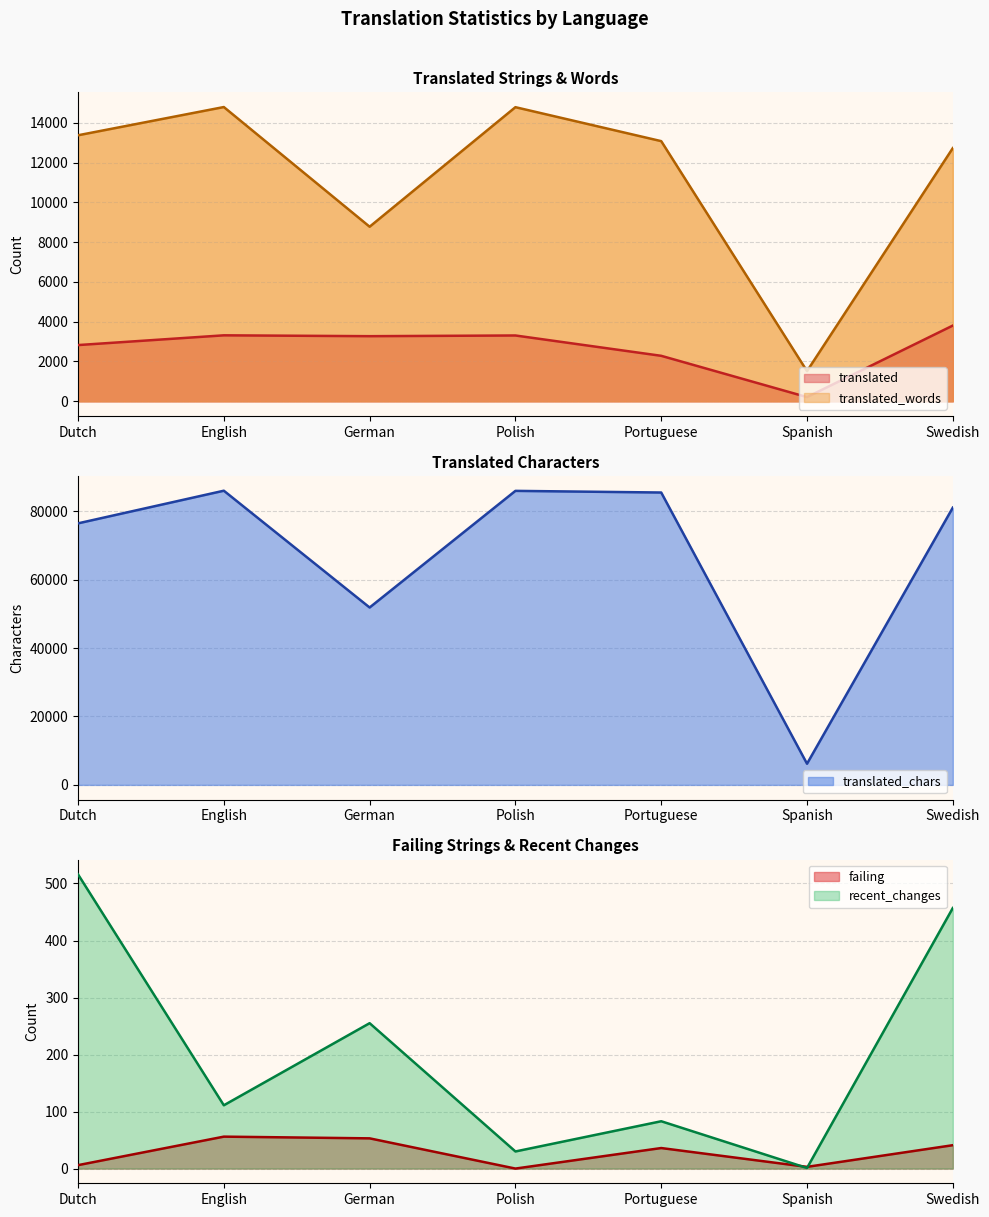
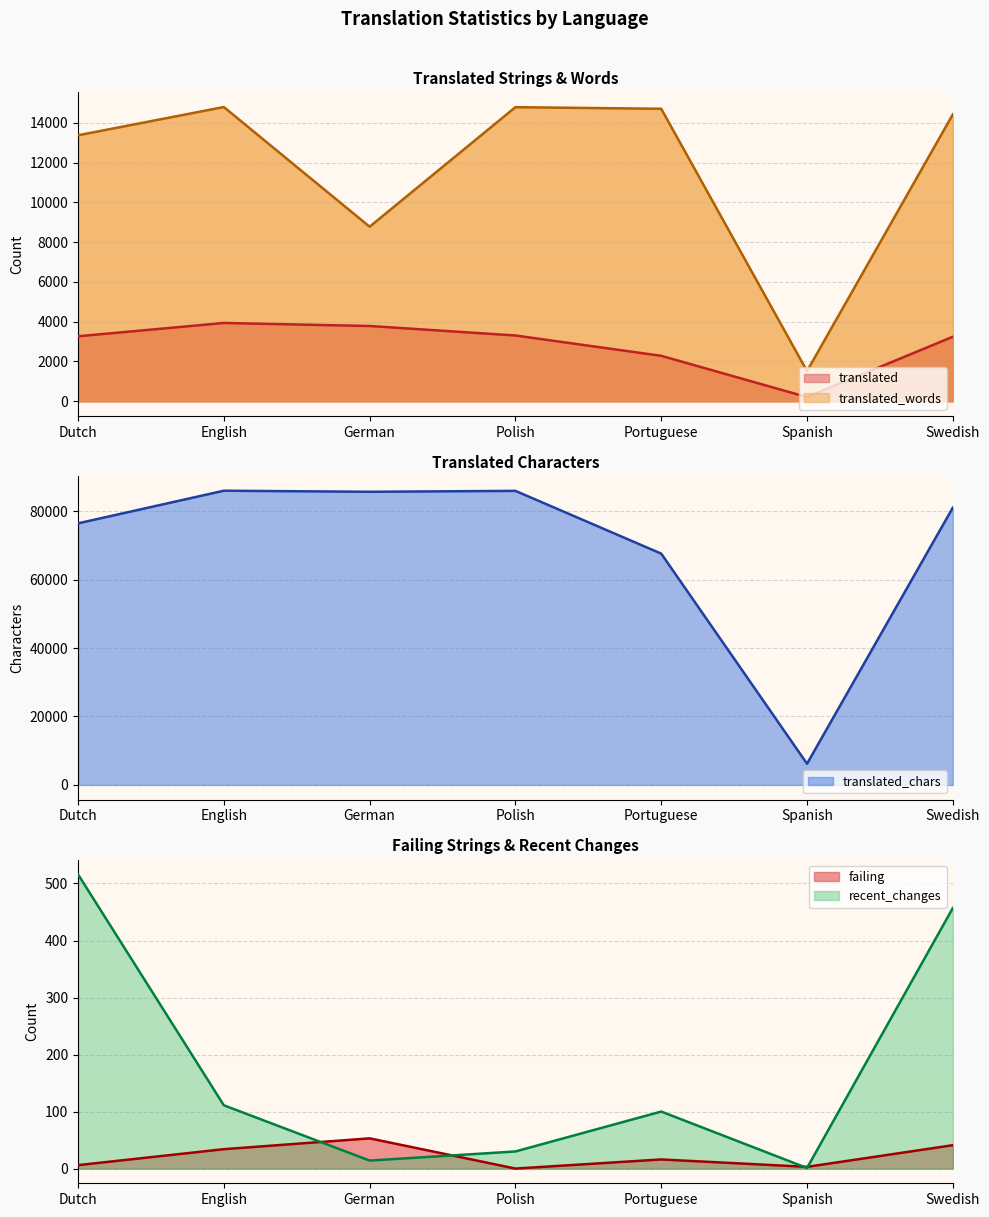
Translated Strings & Words, translated, Dutch: 2800 -> 3300
Translated Strings & Words, translated, English: 3300 -> 3900
Translated Strings & Words, translated, German: 3300 -> 3800
Translated Strings & Words, translated_words, Portuguese: 13100 -> 14700
Translated Strings & Words, translated, Swedish: 3800 -> 3200
Translated Strings & Words, translated_words, Swedish: 12700 -> 14400
Translated Characters, German: 52000 -> 86000
Translated Characters, Portuguese: 85000 -> 68000
Failing Strings & Recent Changes, failing, English: 60 -> 30
Failing Strings & Recent Changes, recent_changes, German: 260 -> 10
Failing Strings & Recent Changes, failing, Portuguese: 40 -> 20
Failing Strings & Recent Changes, recent_changes, Portuguese: 80 -> 100
